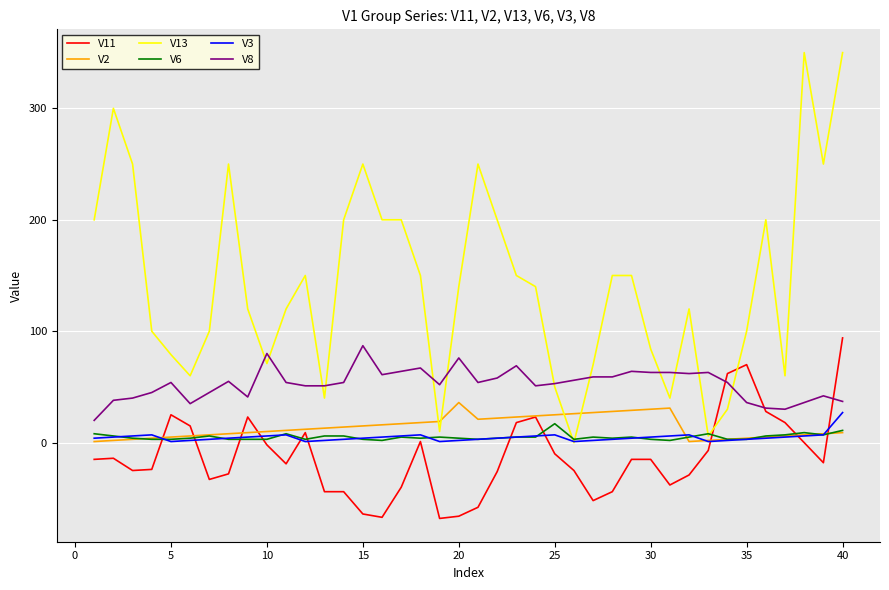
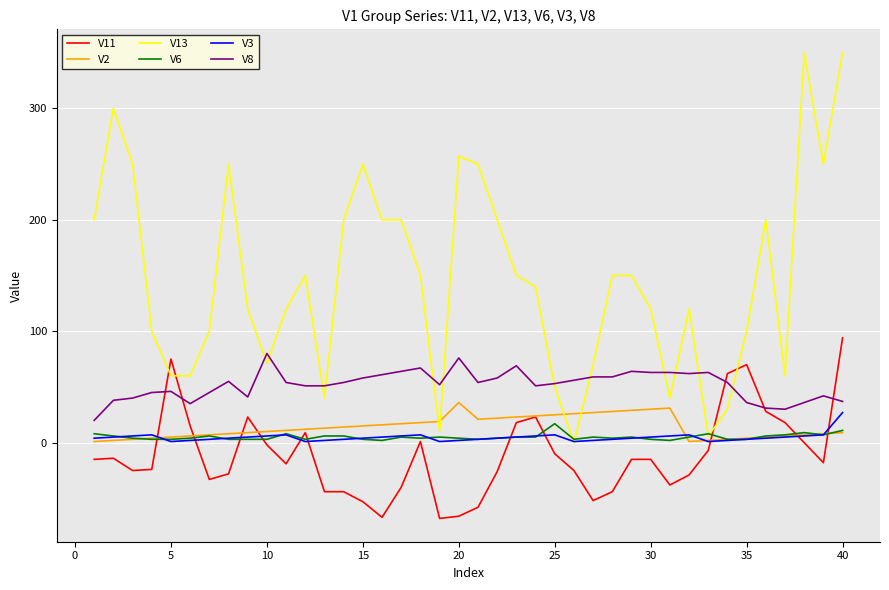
V11, 5: 25 -> 75
V13, 5: 79 -> 60
V8, 5: 54 -> 46
V11, 15: -64 -> -53
V8, 15: 87 -> 58
V13, 20: 140 -> 257
V13, 30: 84 -> 120
